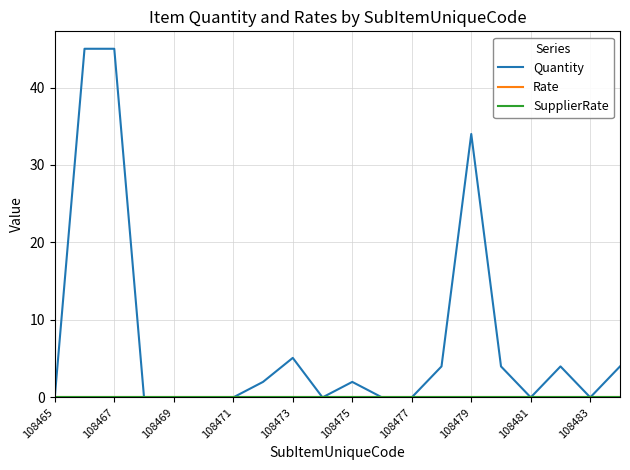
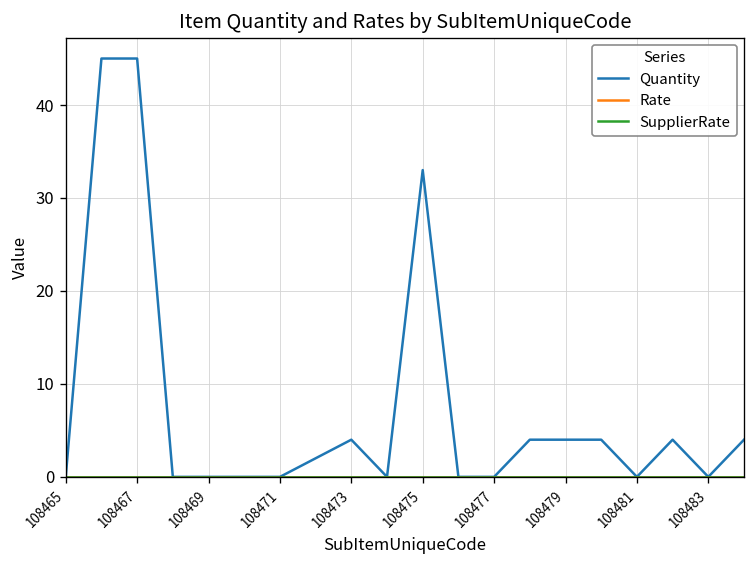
Quantity, 108473: 5 -> 4
Quantity, 108475: 2 -> 33
Quantity, 108479: 34 -> 4
